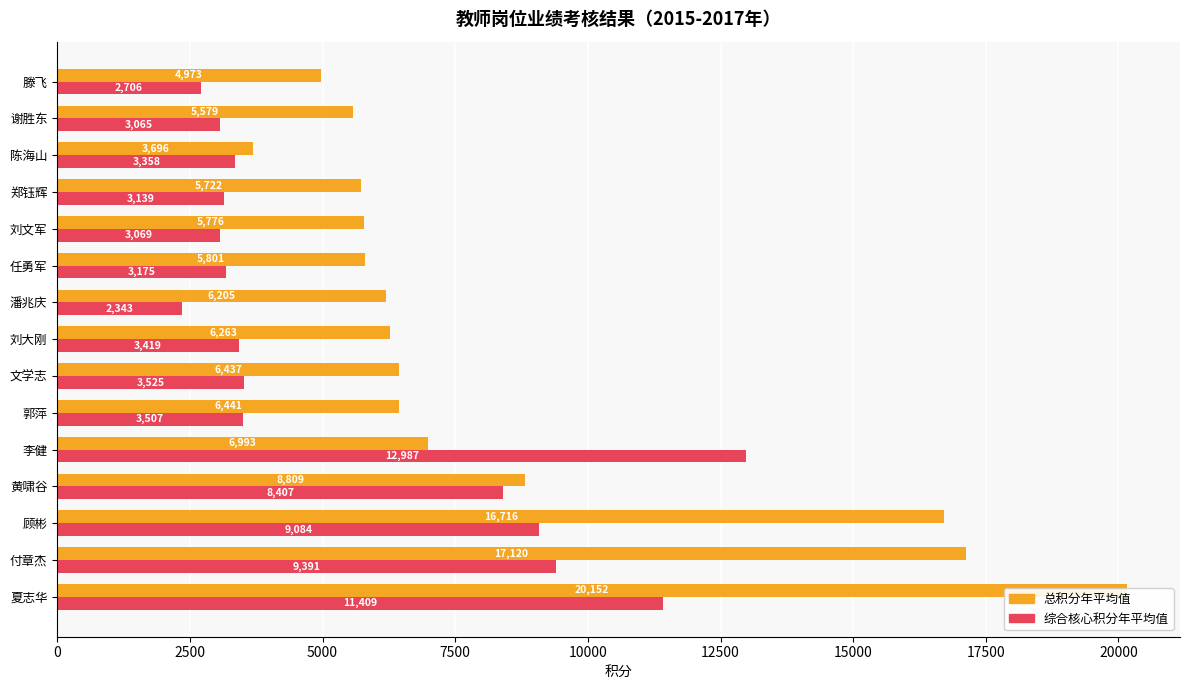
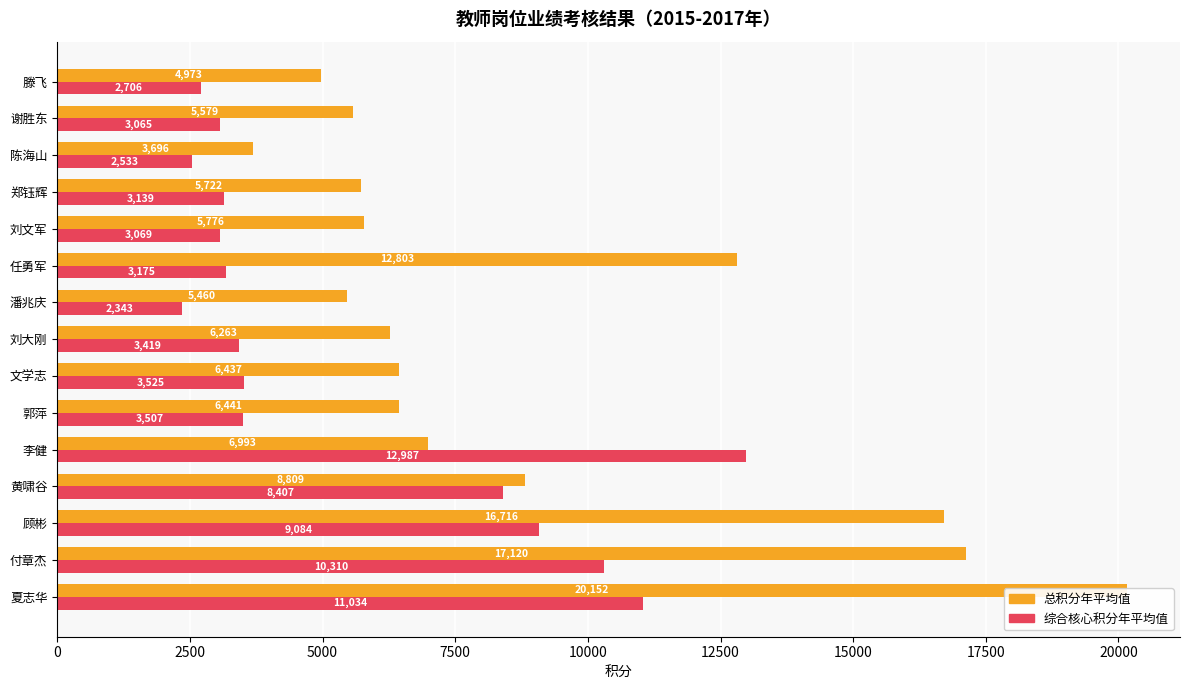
综合核心积分年平均值, 陈海山: 3,358 -> 2,533
总积分年平均值, 任勇军: 5,801 -> 12,803
总积分年平均值, 潘兆庆: 6,205 -> 5,460
综合核心积分年平均值, 付章杰: 9,391 -> 10,310
综合核心积分年平均值, 夏志华: 11,409 -> 11,034
